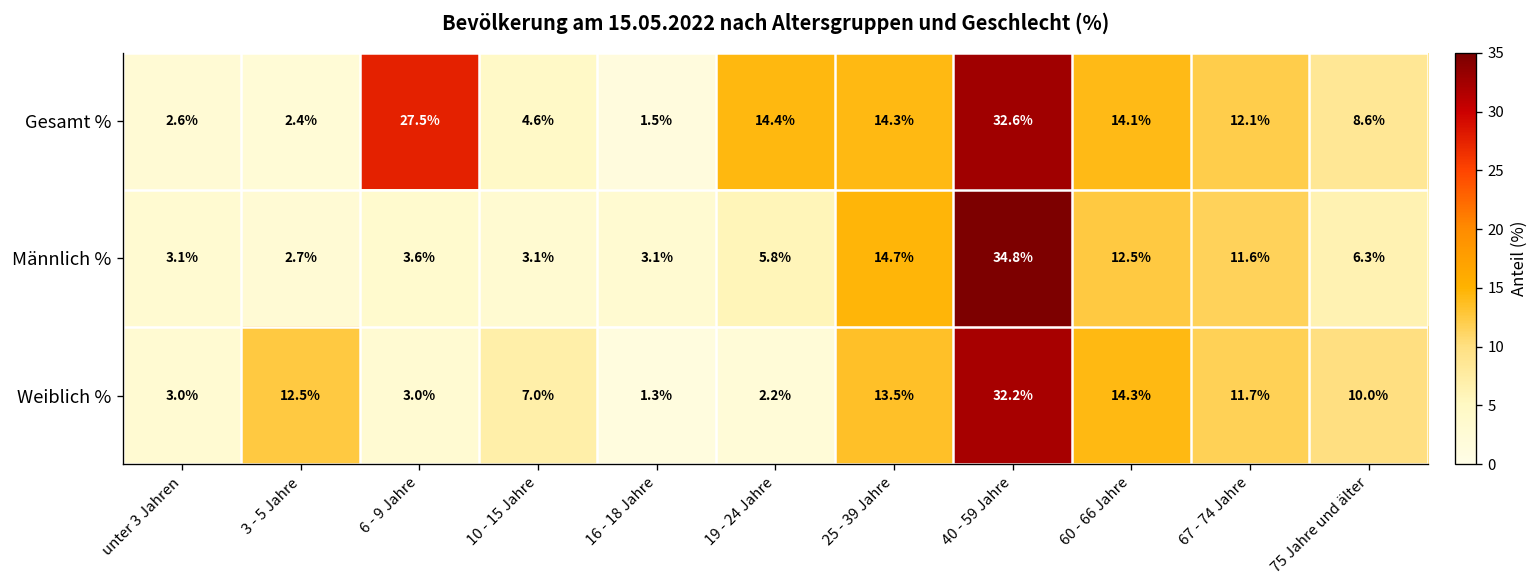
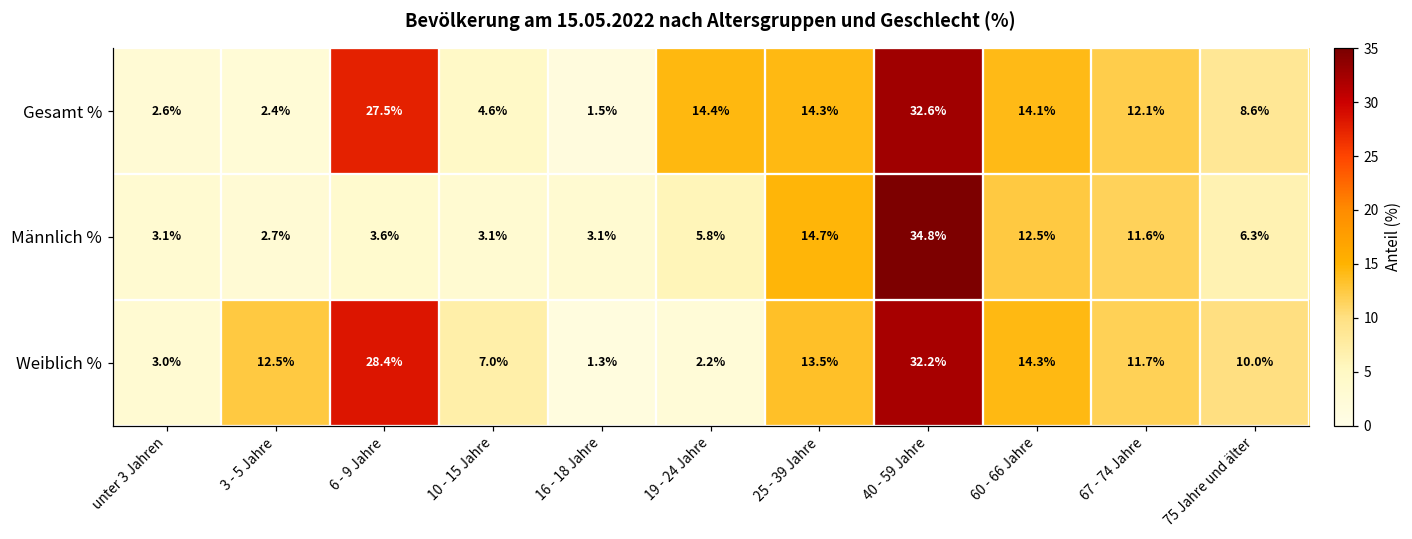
Weiblich %, 6 - 9 Jahre: 3.0% -> 28.4%
